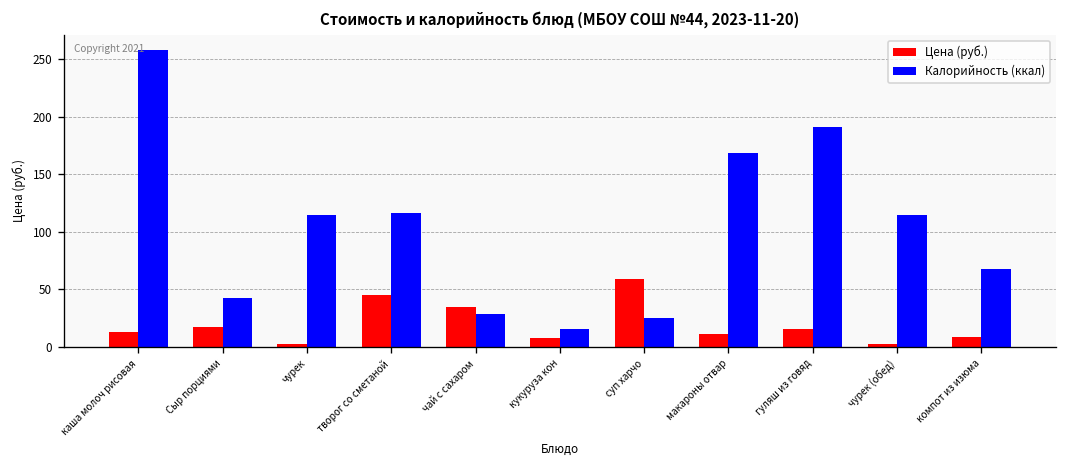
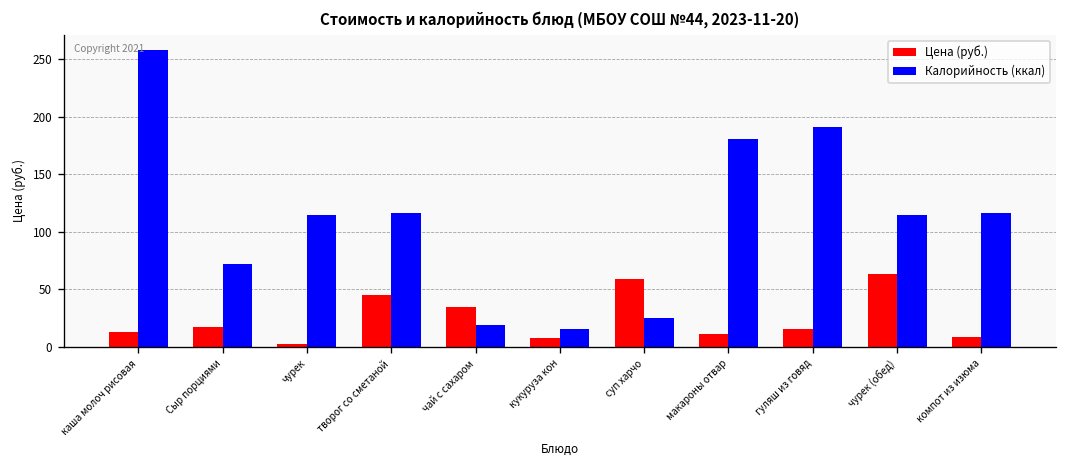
Калорийность (ккал), Сыр порциями: 40 -> 70
Калорийность (ккал), чай с сахаром: 30 -> 20
Калорийность (ккал), макароны отвар: 170 -> 180
Цена (руб.), чурек (обед): 0 -> 60
Калорийность (ккал), компот из изюма: 70 -> 120
